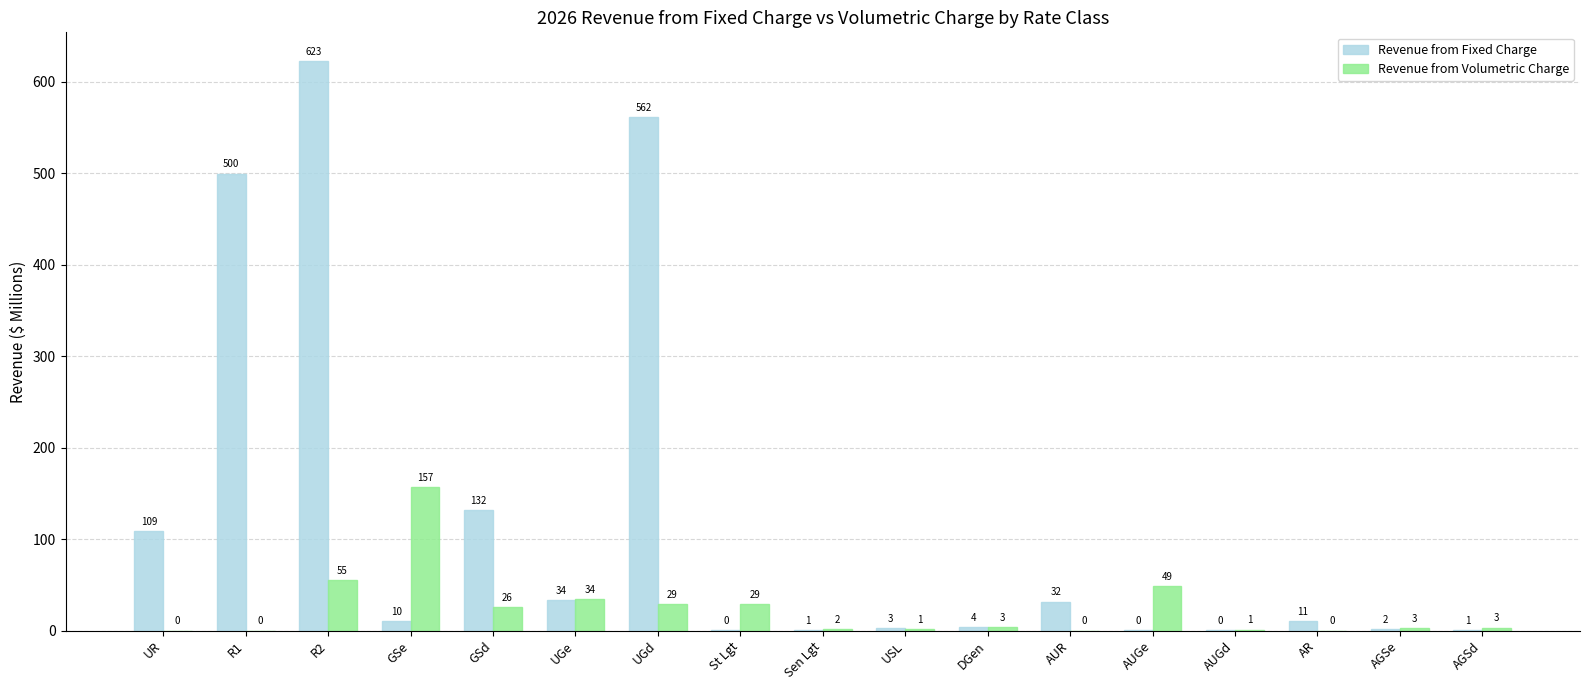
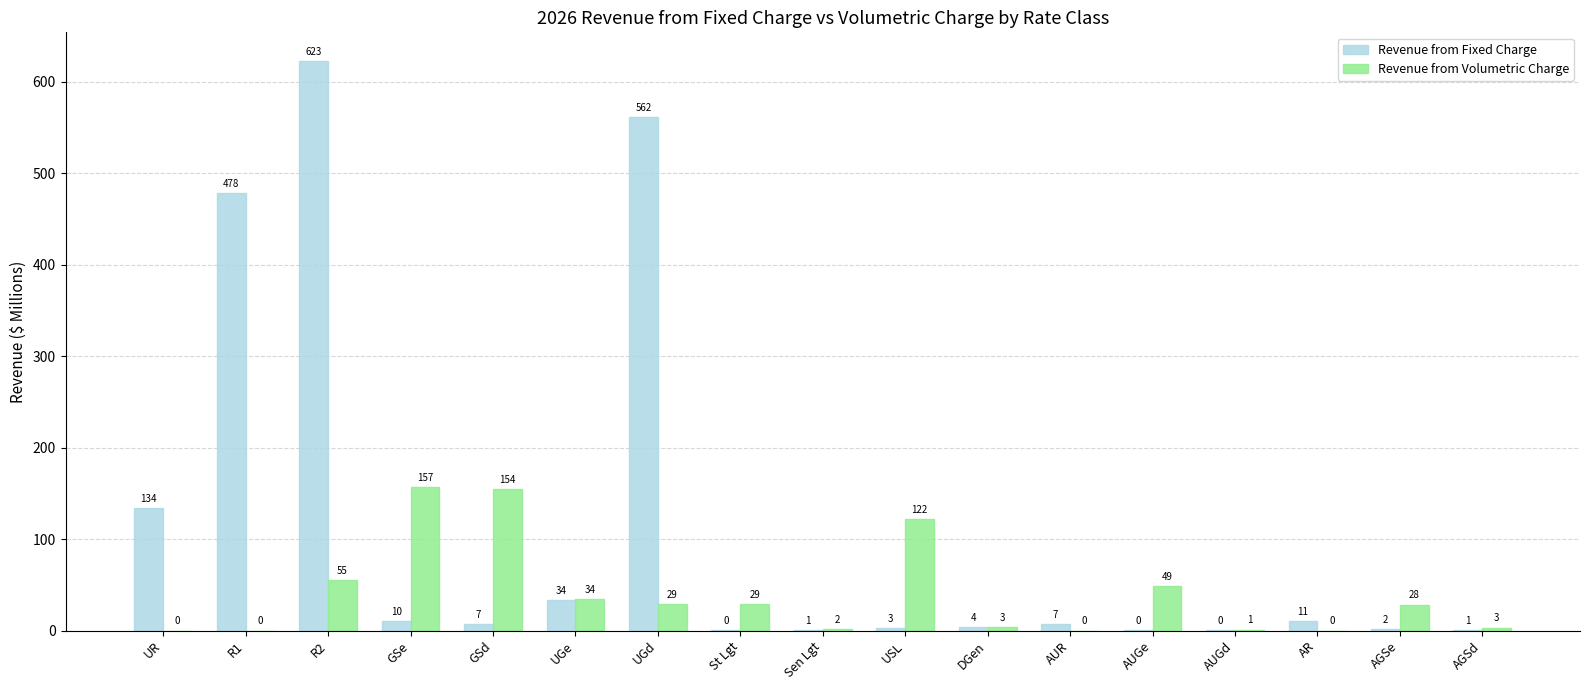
Revenue from Fixed Charge, UR: 109 -> 134
Revenue from Fixed Charge, R1: 500 -> 478
Revenue from Fixed Charge, GSd: 132 -> 7
Revenue from Volumetric Charge, GSd: 26 -> 154
Revenue from Volumetric Charge, USL: 1 -> 122
Revenue from Fixed Charge, AUR: 32 -> 7
Revenue from Volumetric Charge, AGSe: 3 -> 28
